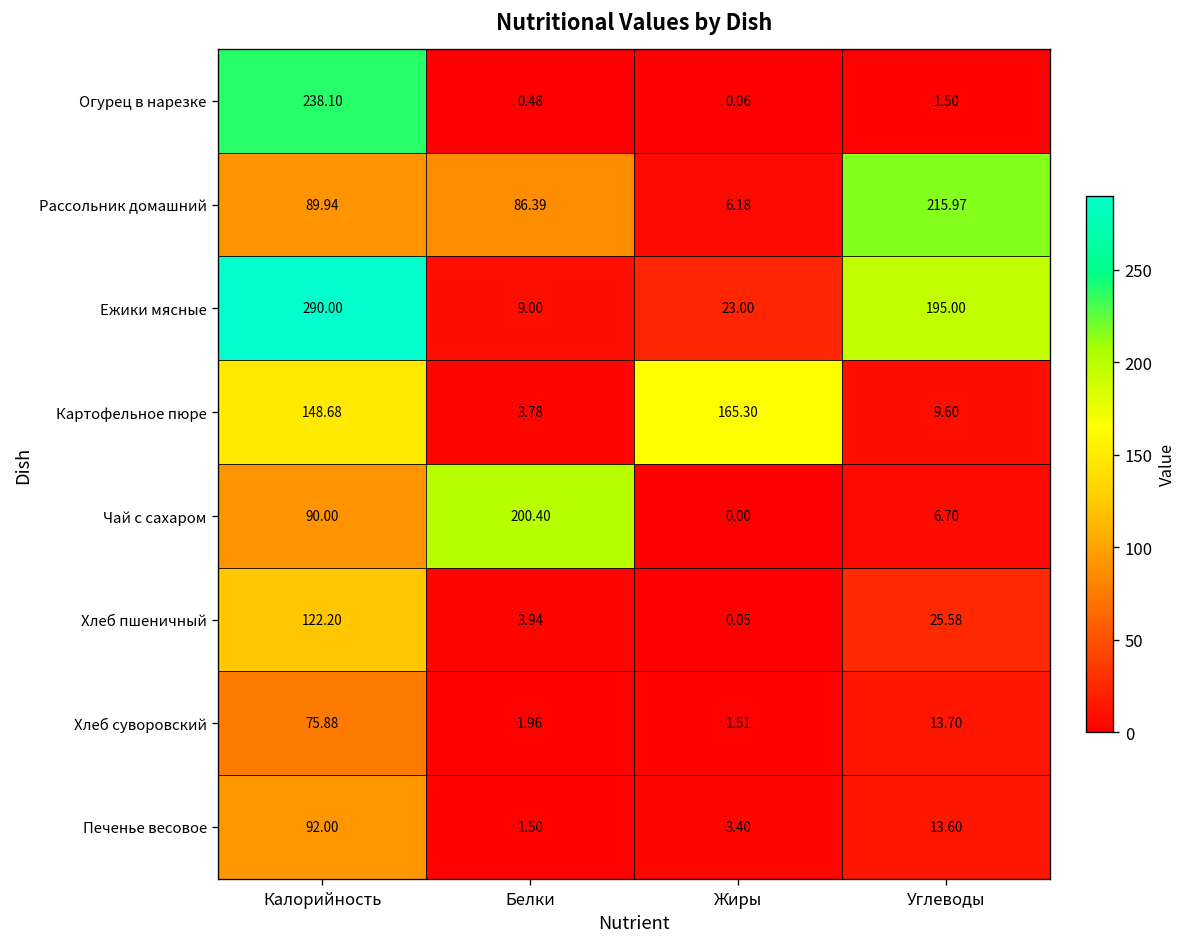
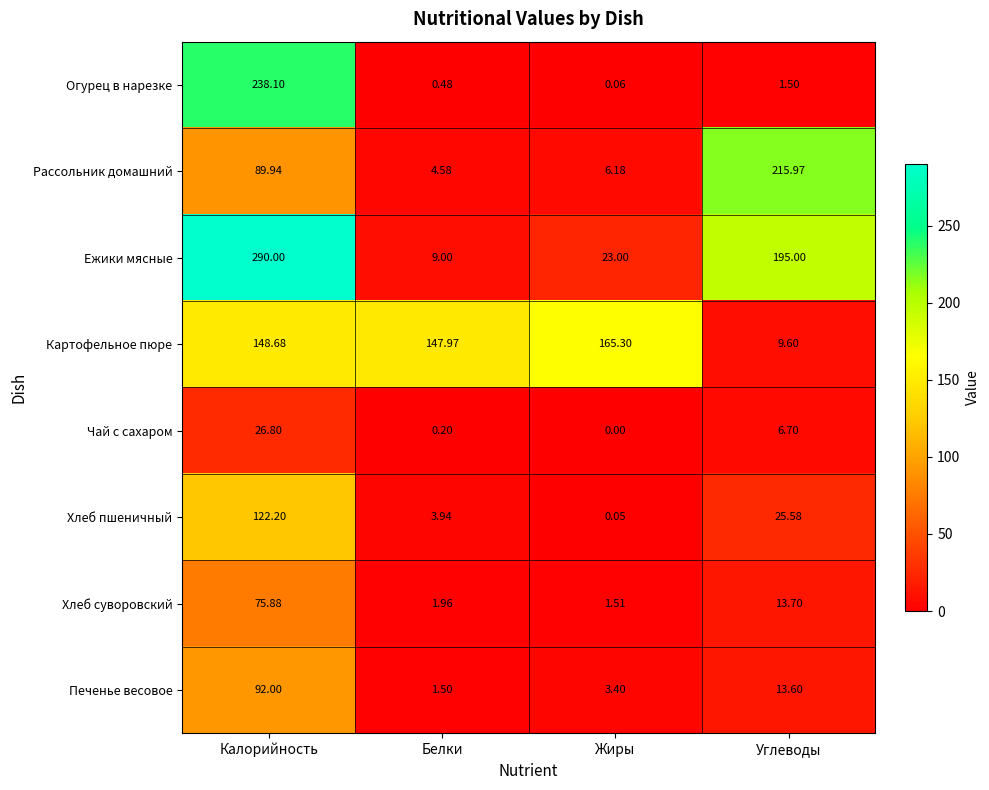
Рассольник домашний, Белки: 86.39 -> 4.58
Картофельное пюре, Белки: 3.78 -> 147.97
Чай с сахаром, Калорийность: 90.00 -> 26.80
Чай с сахаром, Белки: 200.40 -> 0.20
